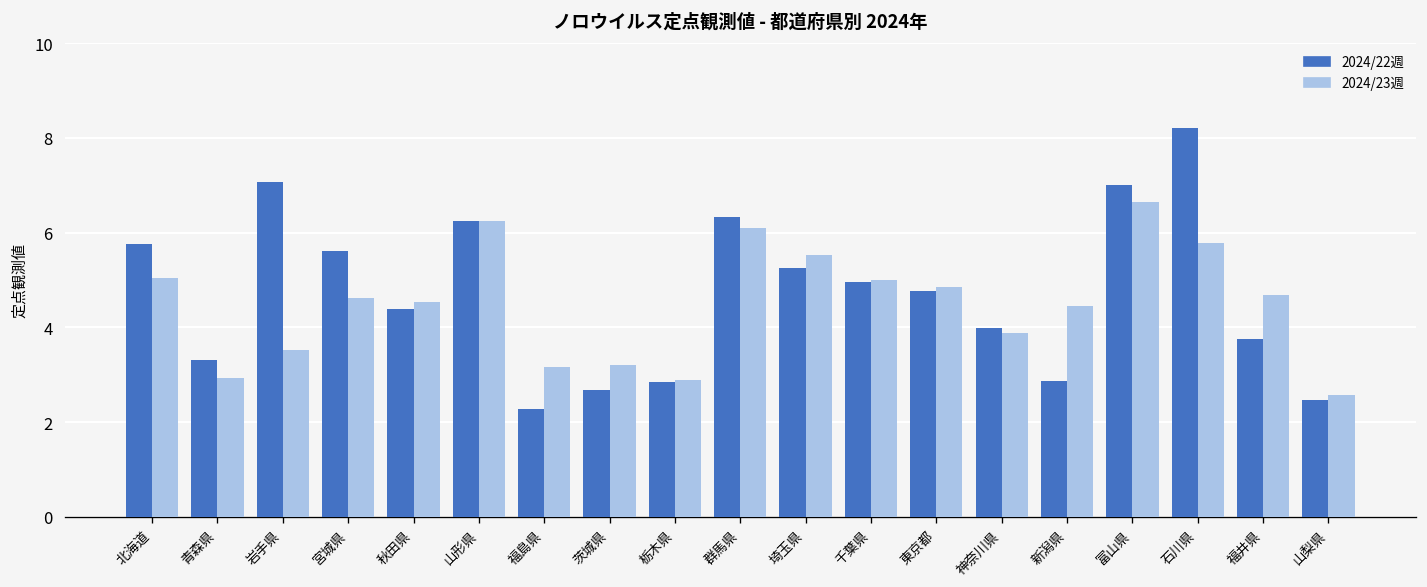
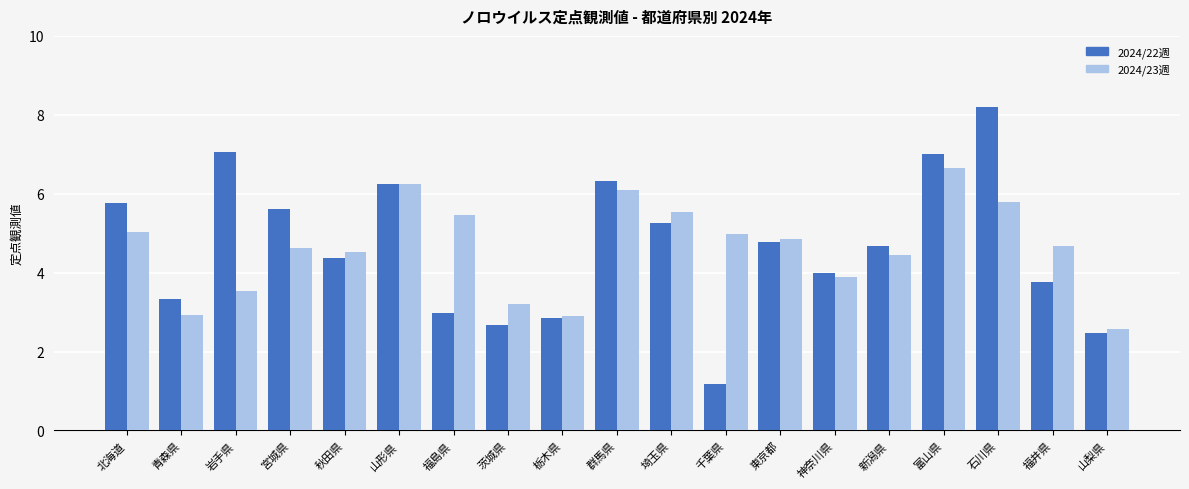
2024/22週, 福島県: 2.3 -> 3.0
2024/23週, 福島県: 3.2 -> 5.5
2024/22週, 千葉県: 5.0 -> 1.2
2024/22週, 新潟県: 2.9 -> 4.7
